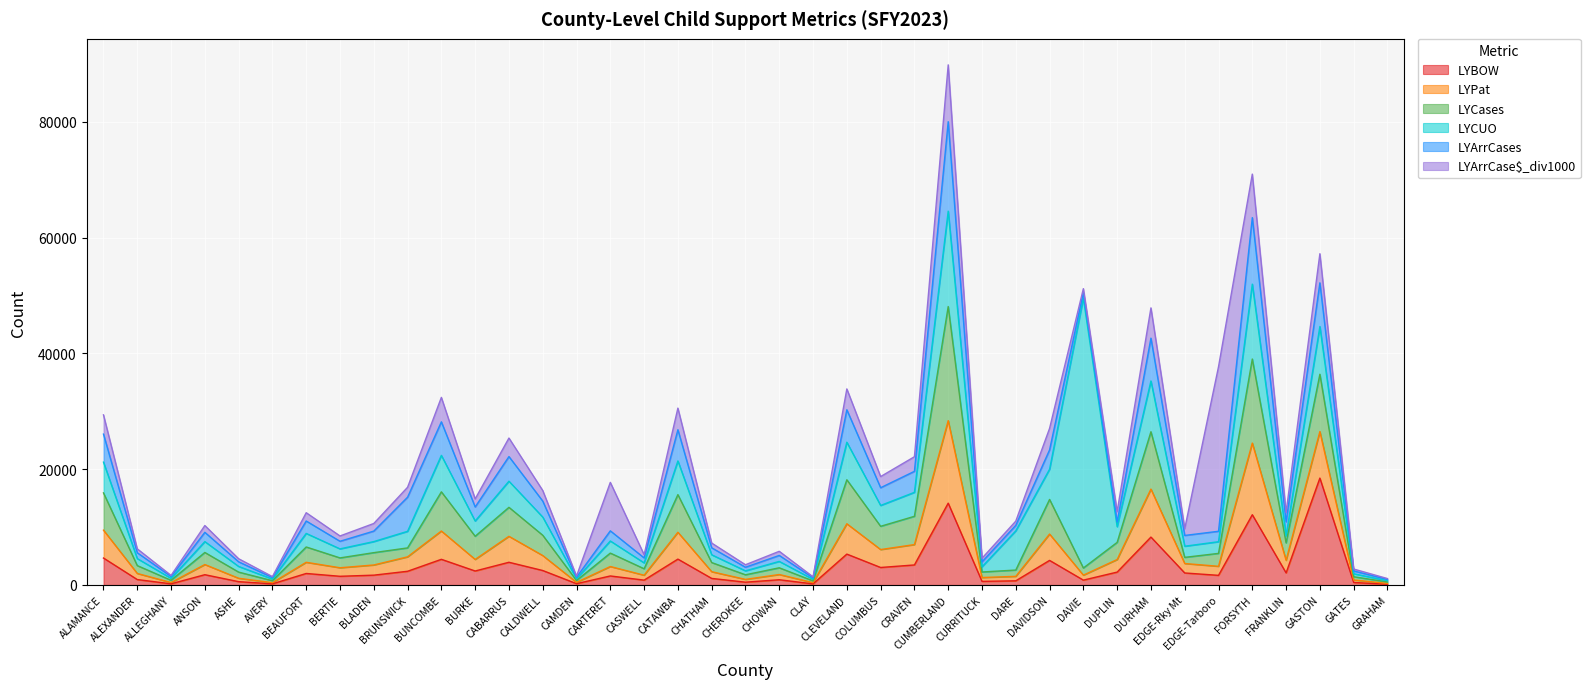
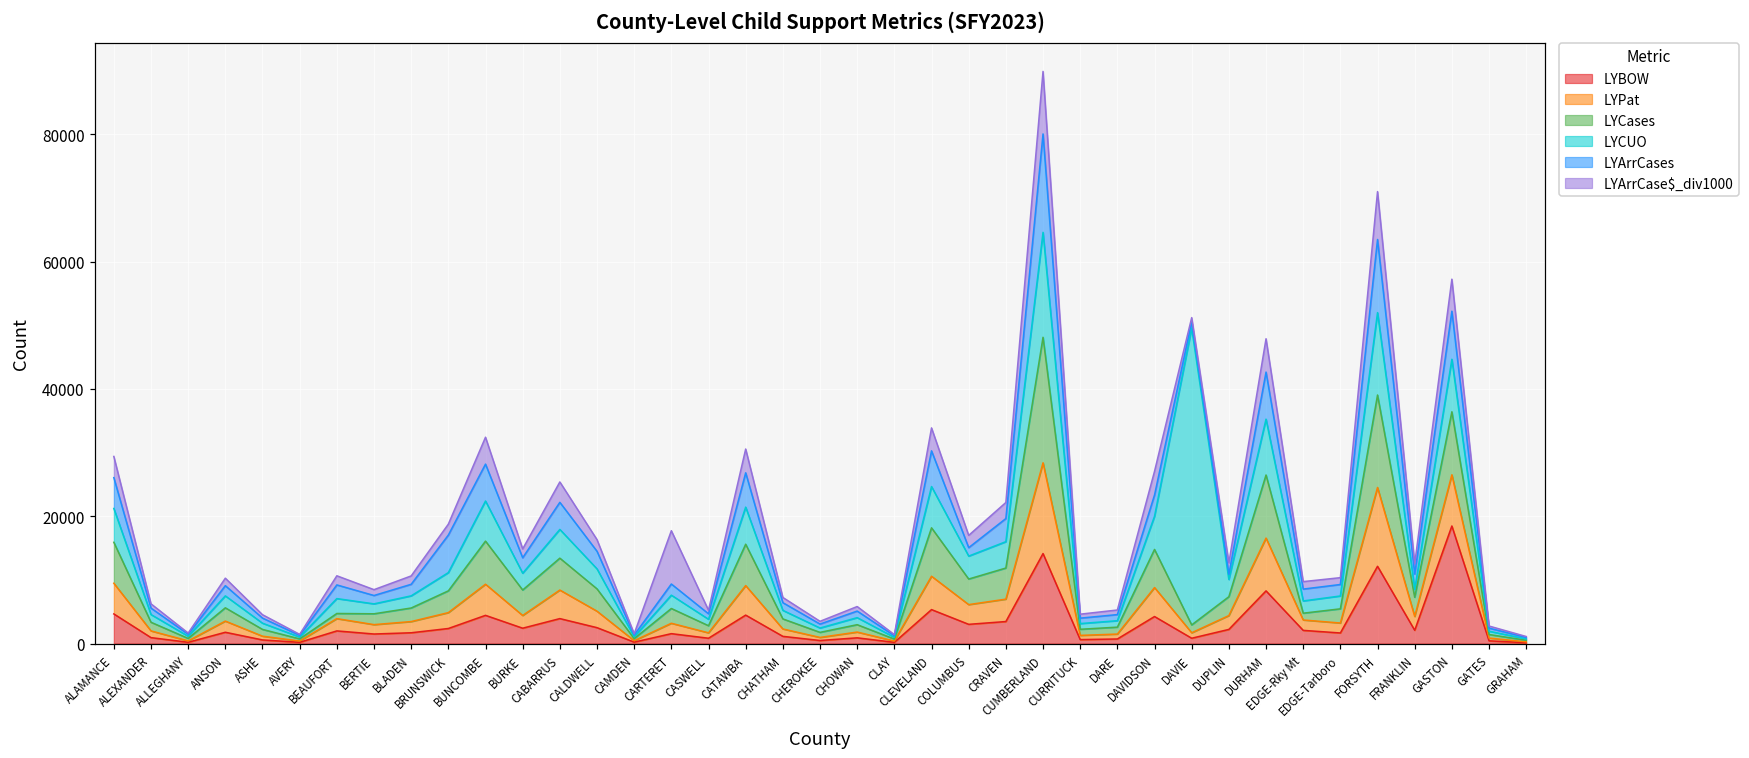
LYCases, BEAUFORT: 3000 -> 1000
LYCases, BRUNSWICK: 2000 -> 3000
LYArrCases, COLUMBUS: 3000 -> 1000
LYCUO, DARE: 7000 -> 1000
LYArrCase$_div1000, EDGE-Tarboro: 28000 -> 1000
